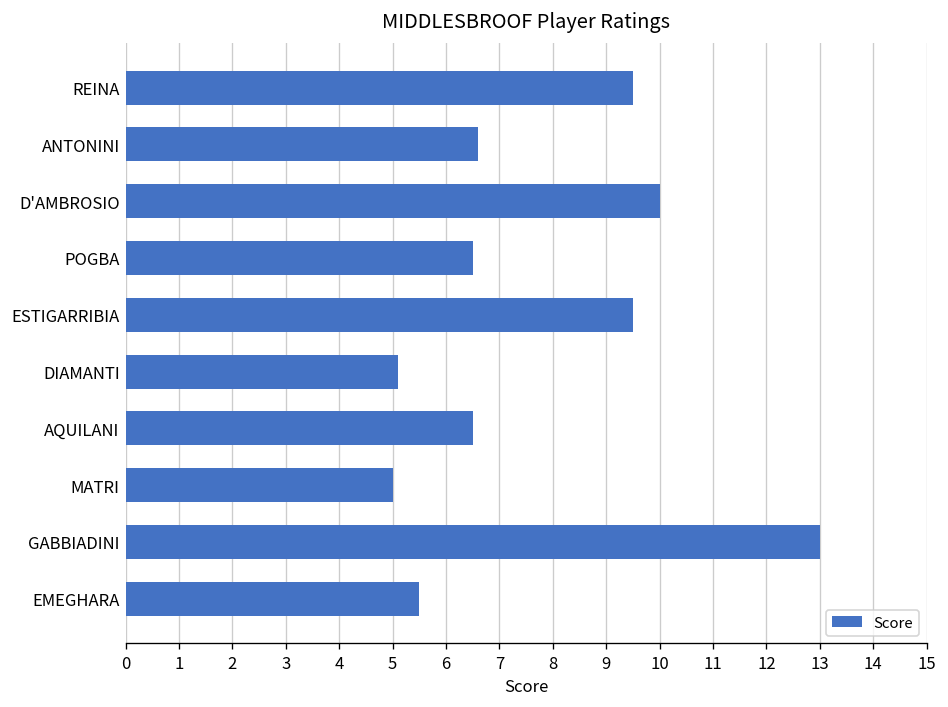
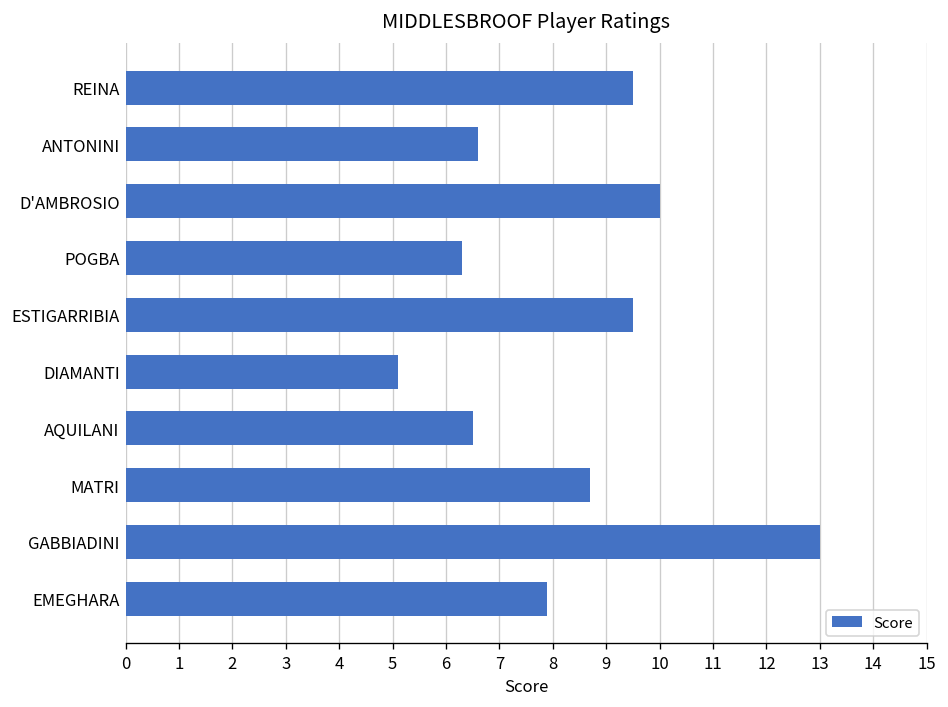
POGBA: 6.5 -> 6.3
MATRI: 5.0 -> 8.7
EMEGHARA: 5.5 -> 7.9
